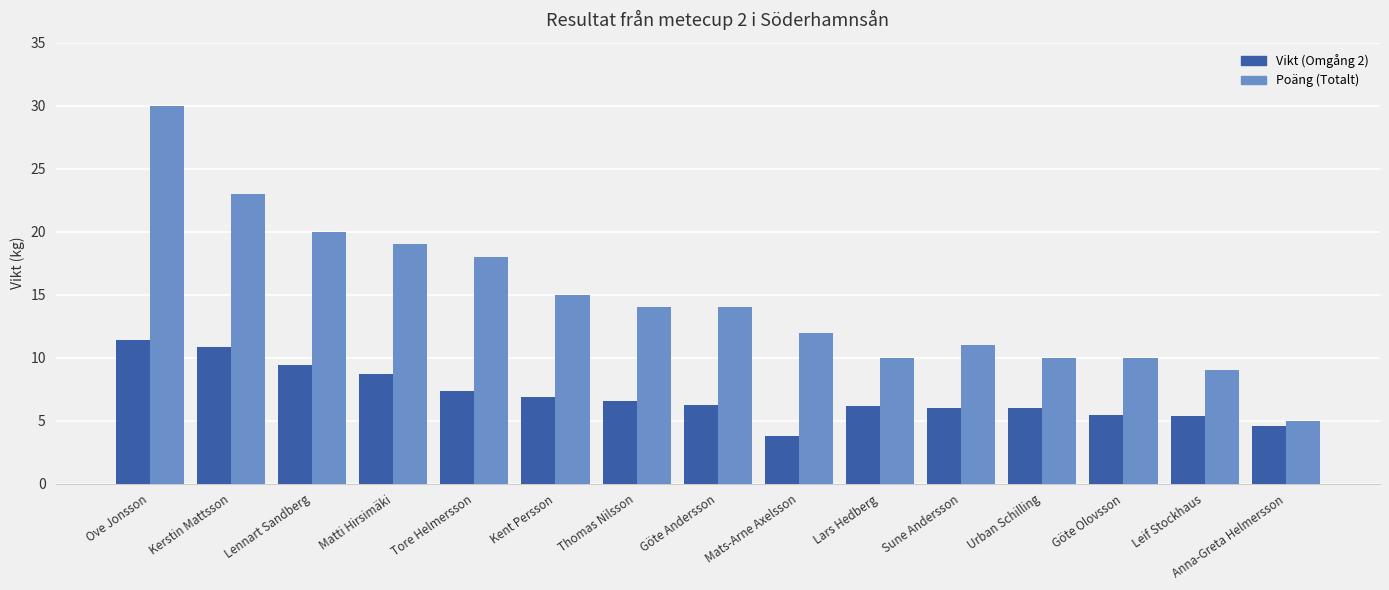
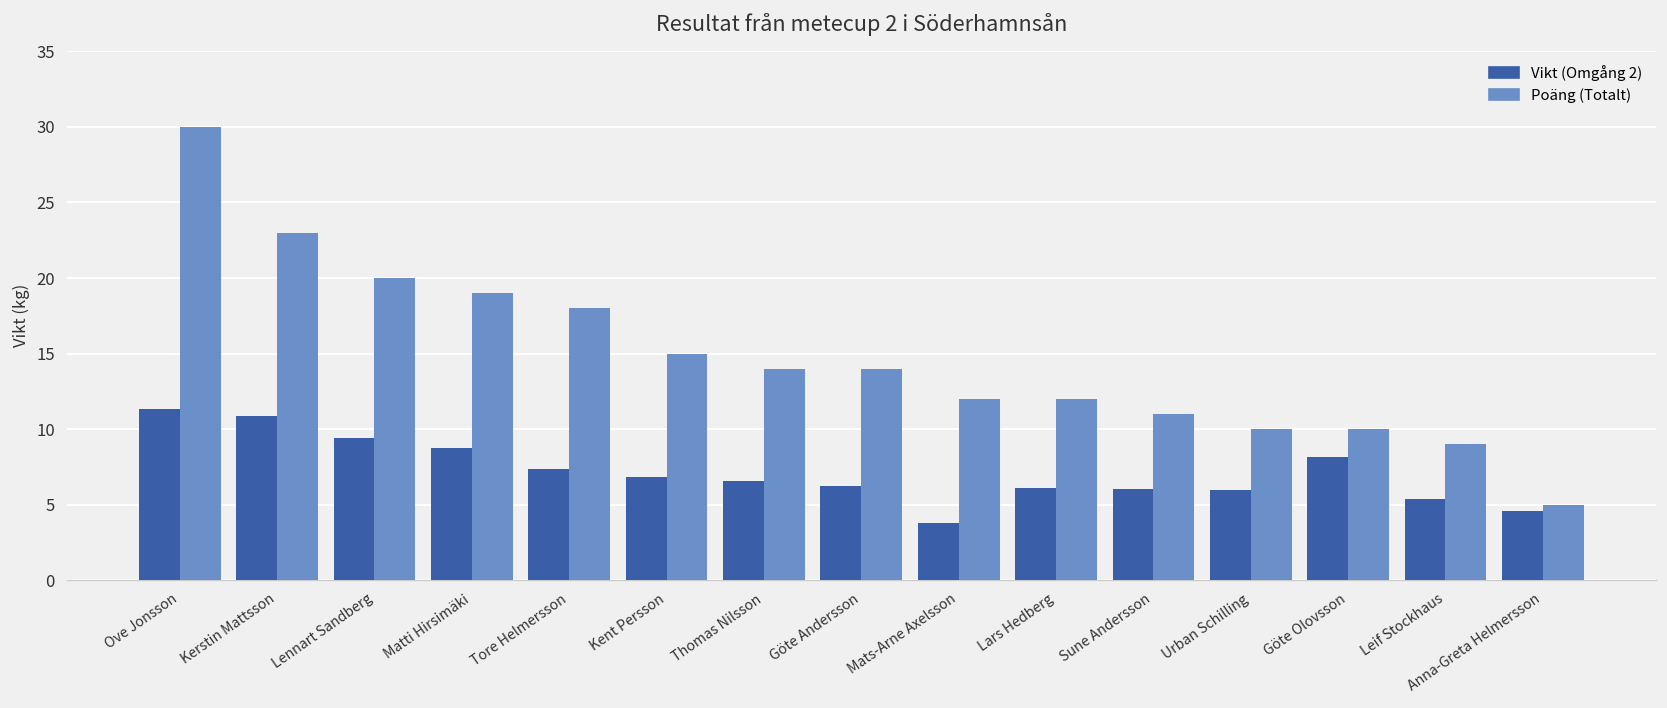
Poäng (Totalt), Lars Hedberg: 10 -> 12
Vikt (Omgång 2), Göte Olovsson: 5.4 -> 8.1
